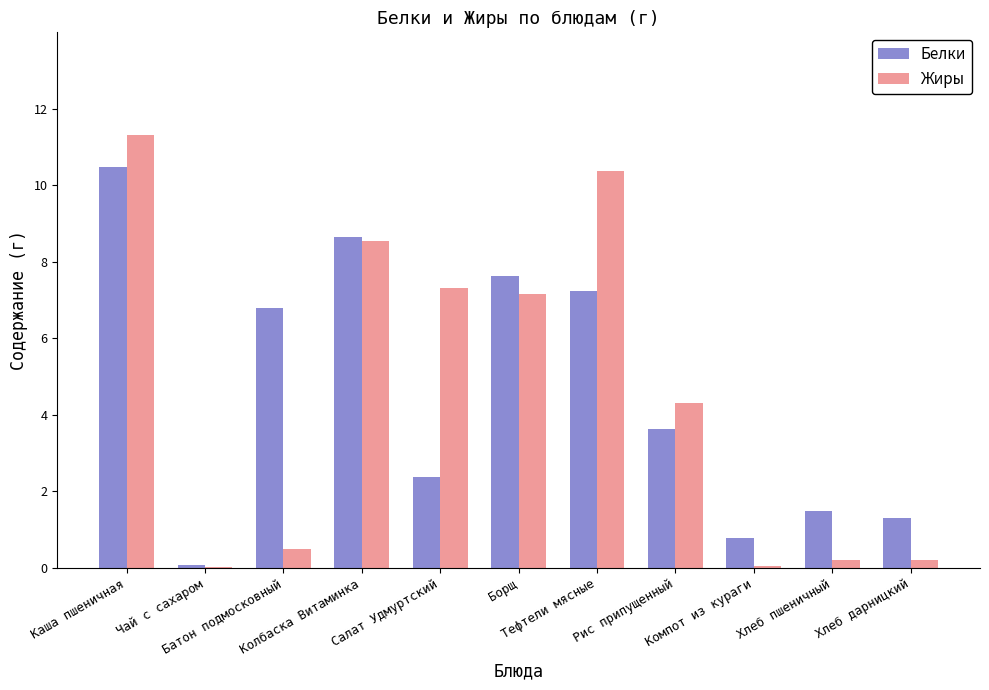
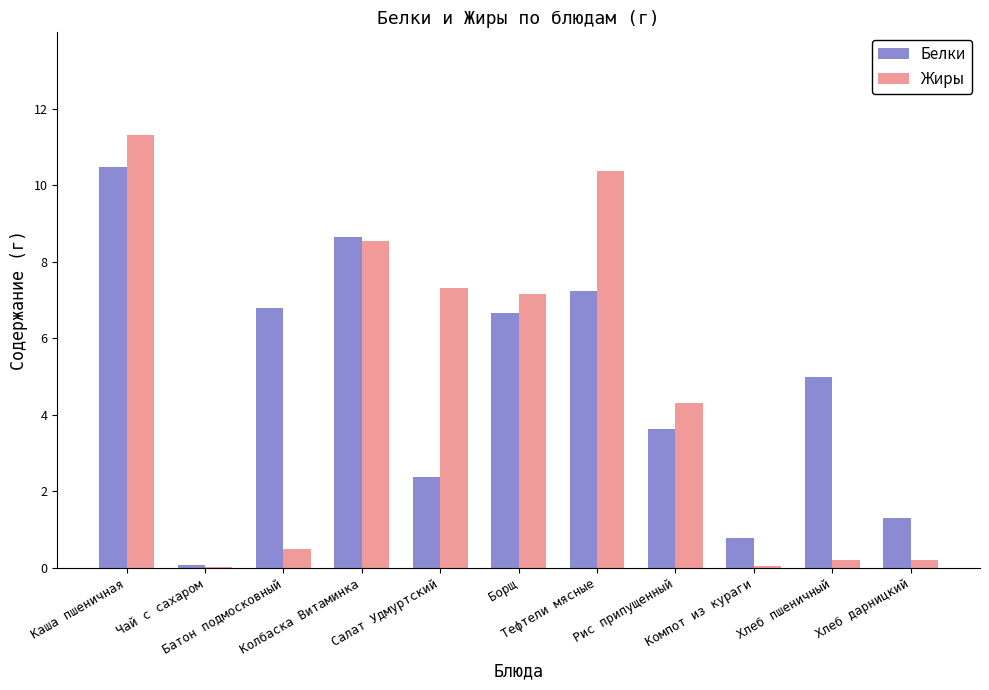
Белки, Борщ: 7.6 -> 6.7
Белки, Хлеб пшеничный: 1.5 -> 5.0
